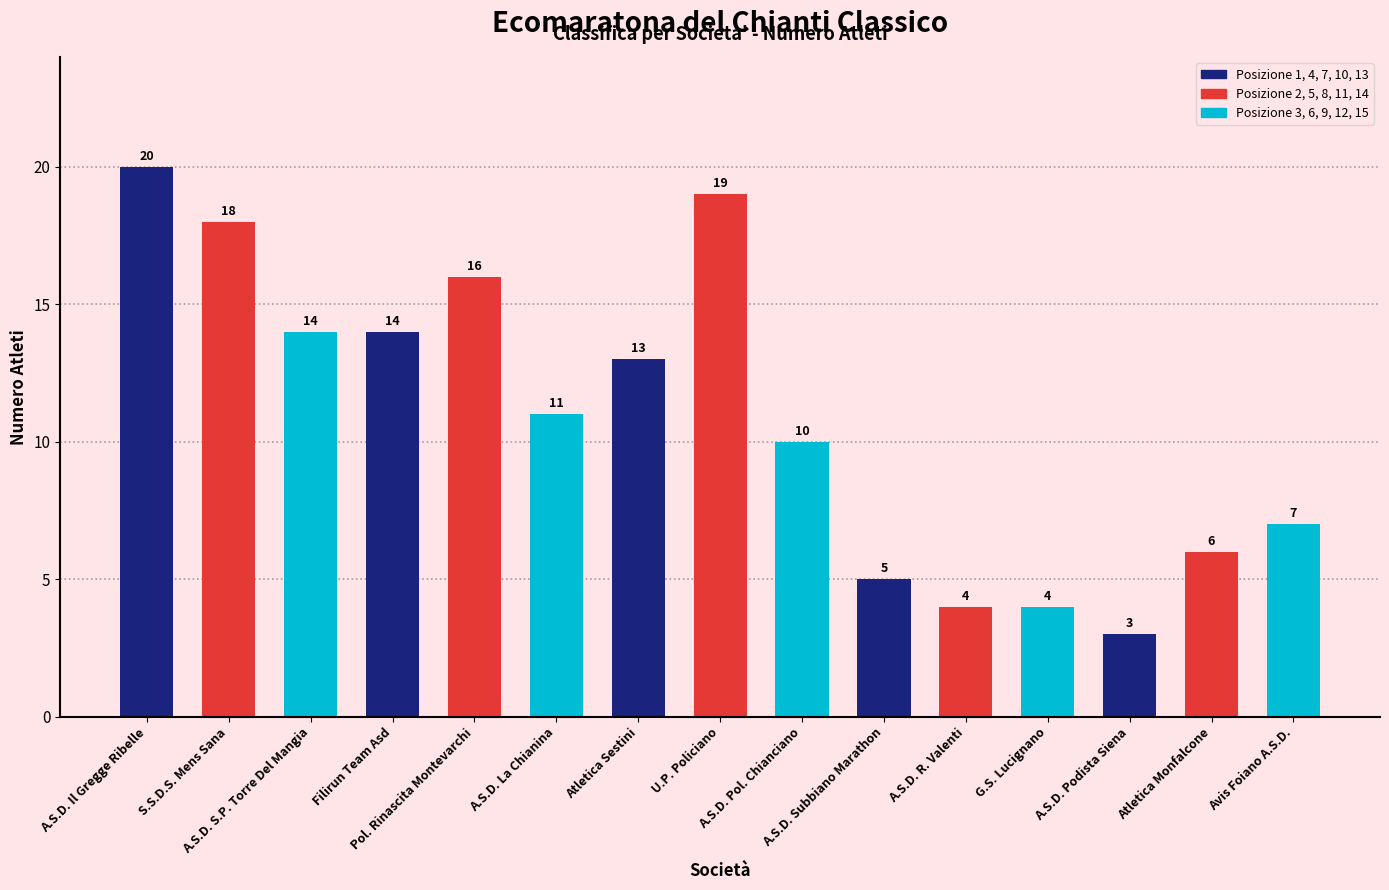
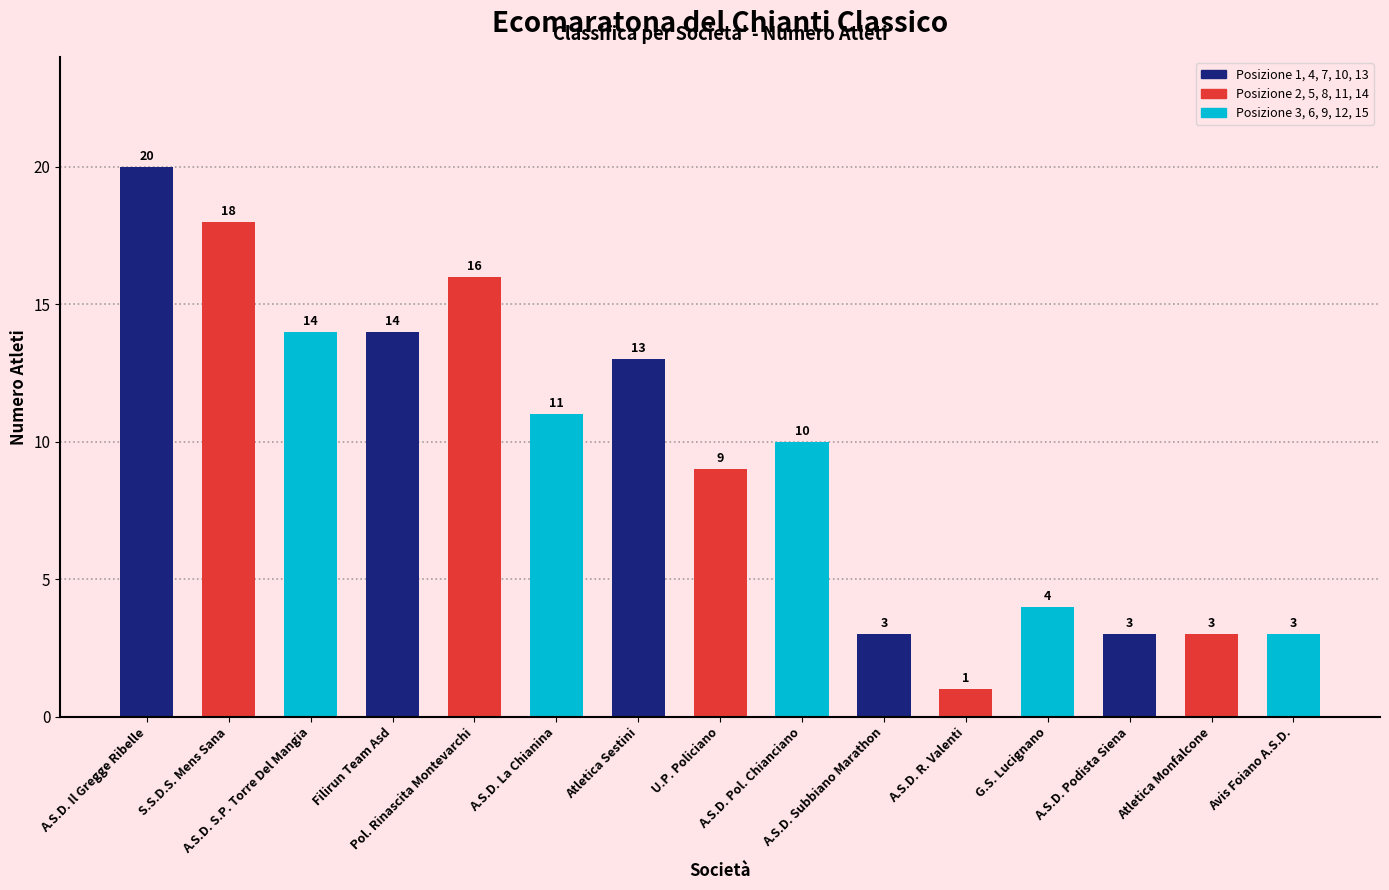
U.P. Policiano: 19 -> 9
A.S.D. Subbiano Marathon: 5 -> 3
A.S.D. R. Valenti: 4 -> 1
Atletica Monfalcone: 6 -> 3
Avis Foiano A.S.D.: 7 -> 3
